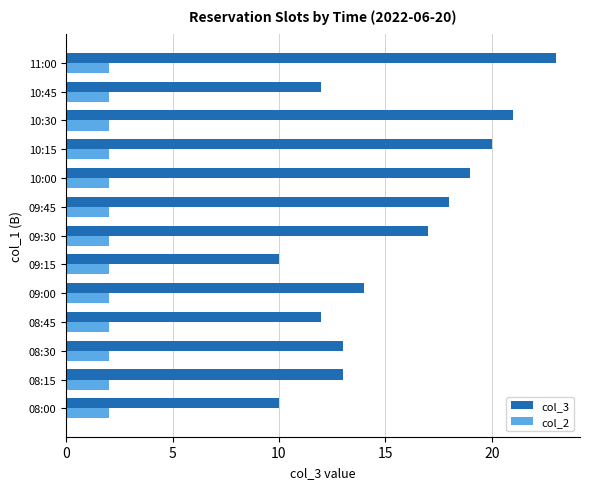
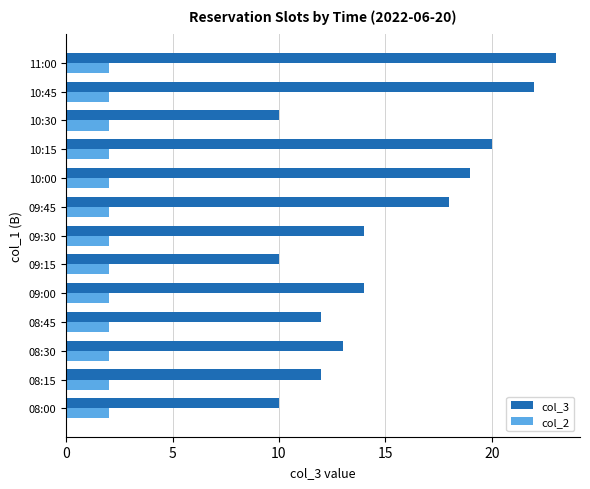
col_3, 10:45: 12 -> 22
col_3, 10:30: 21 -> 10
col_3, 09:30: 17 -> 14
col_3, 08:15: 13 -> 12
